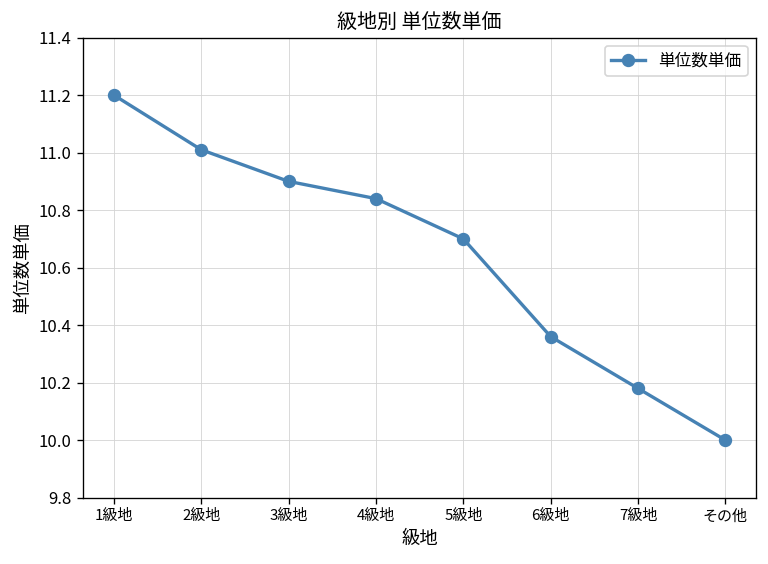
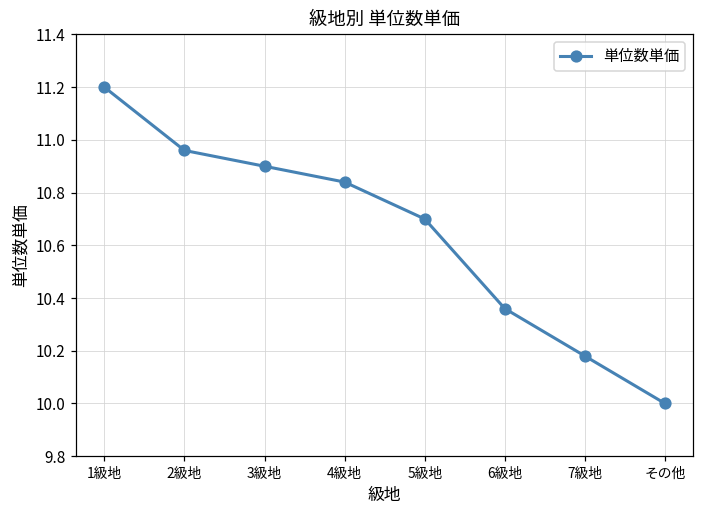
2級地: 11.01 -> 10.96
